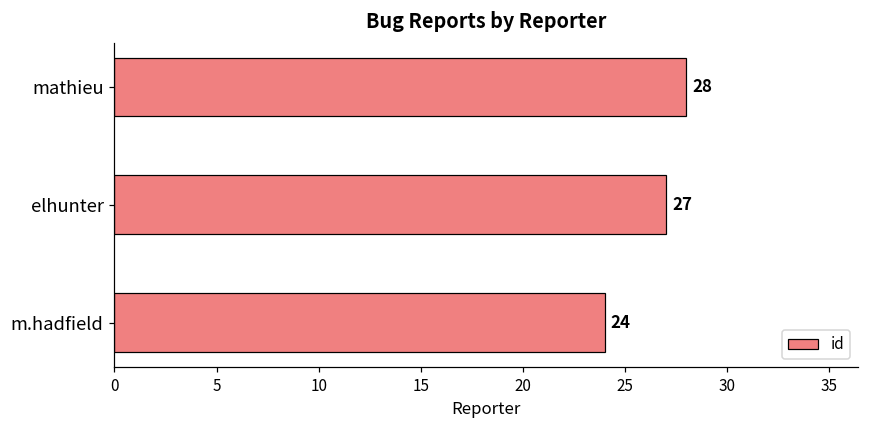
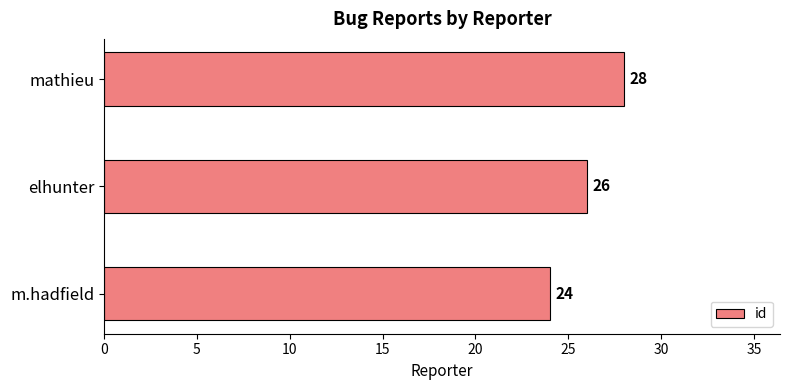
elhunter: 27 -> 26
